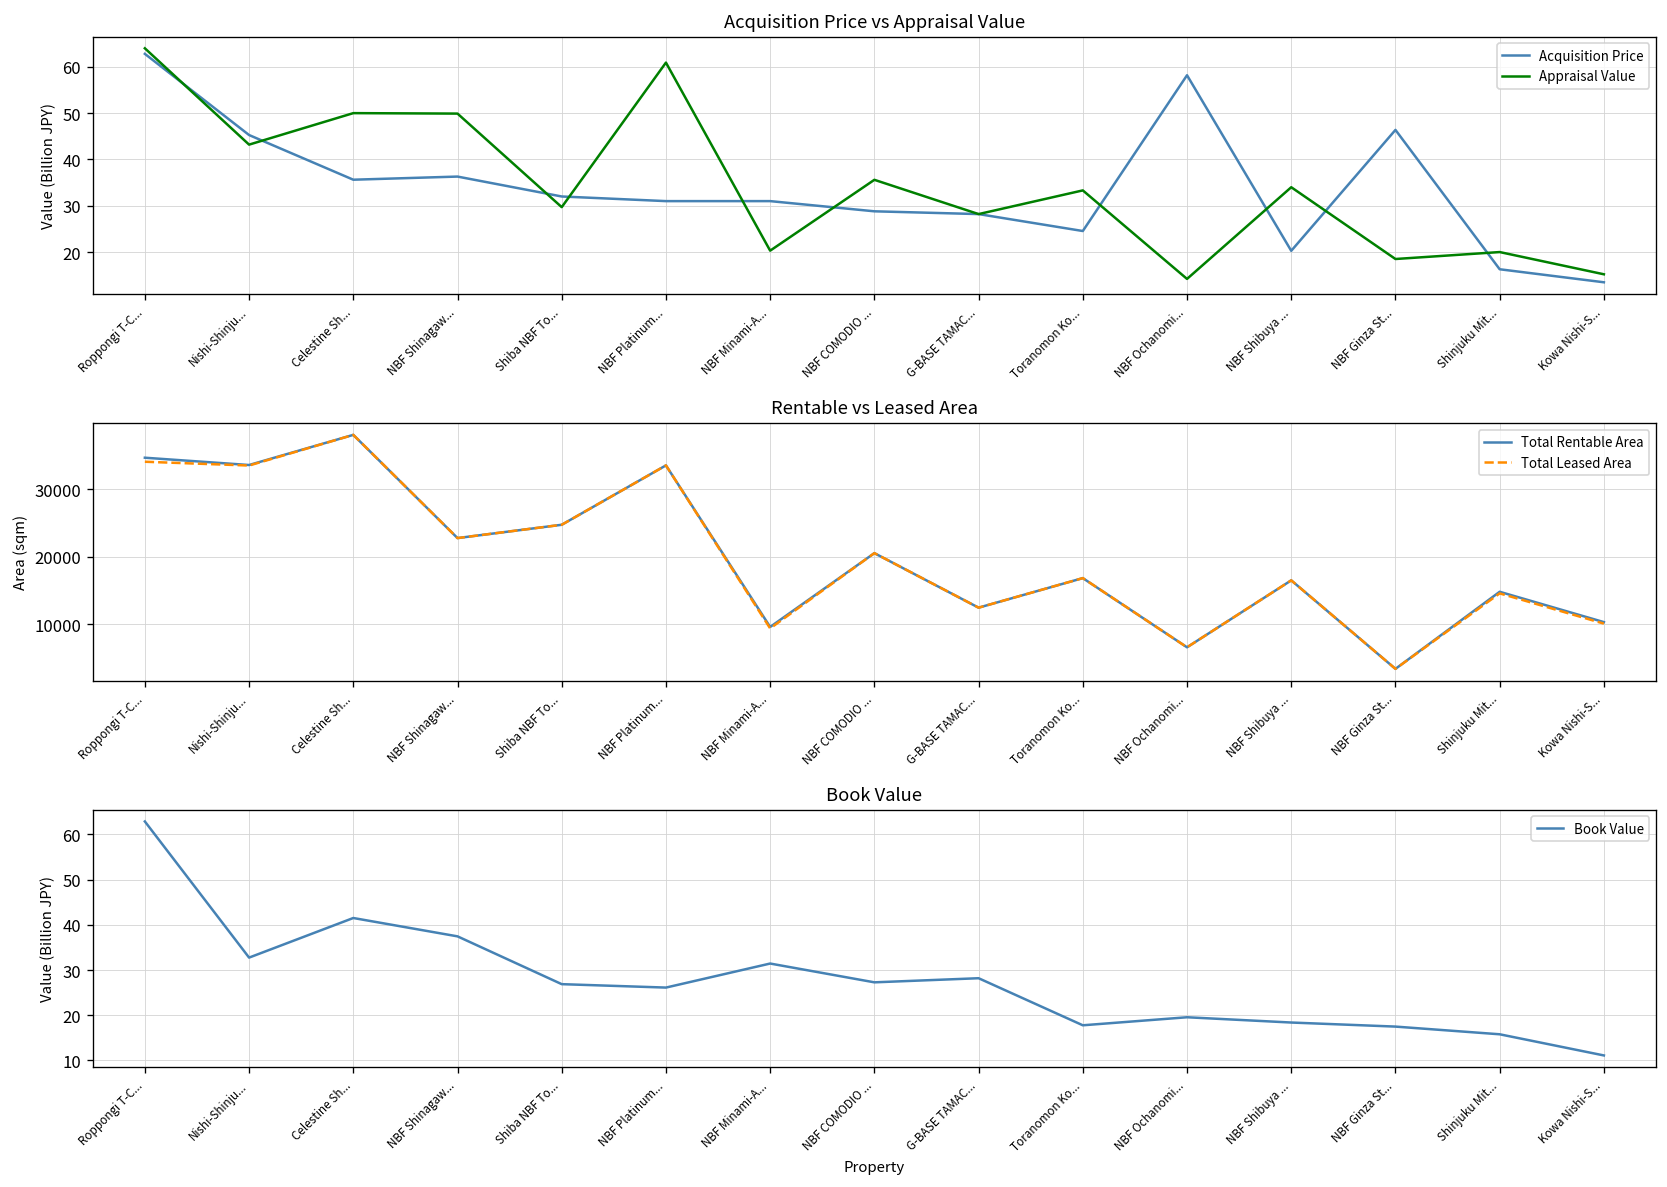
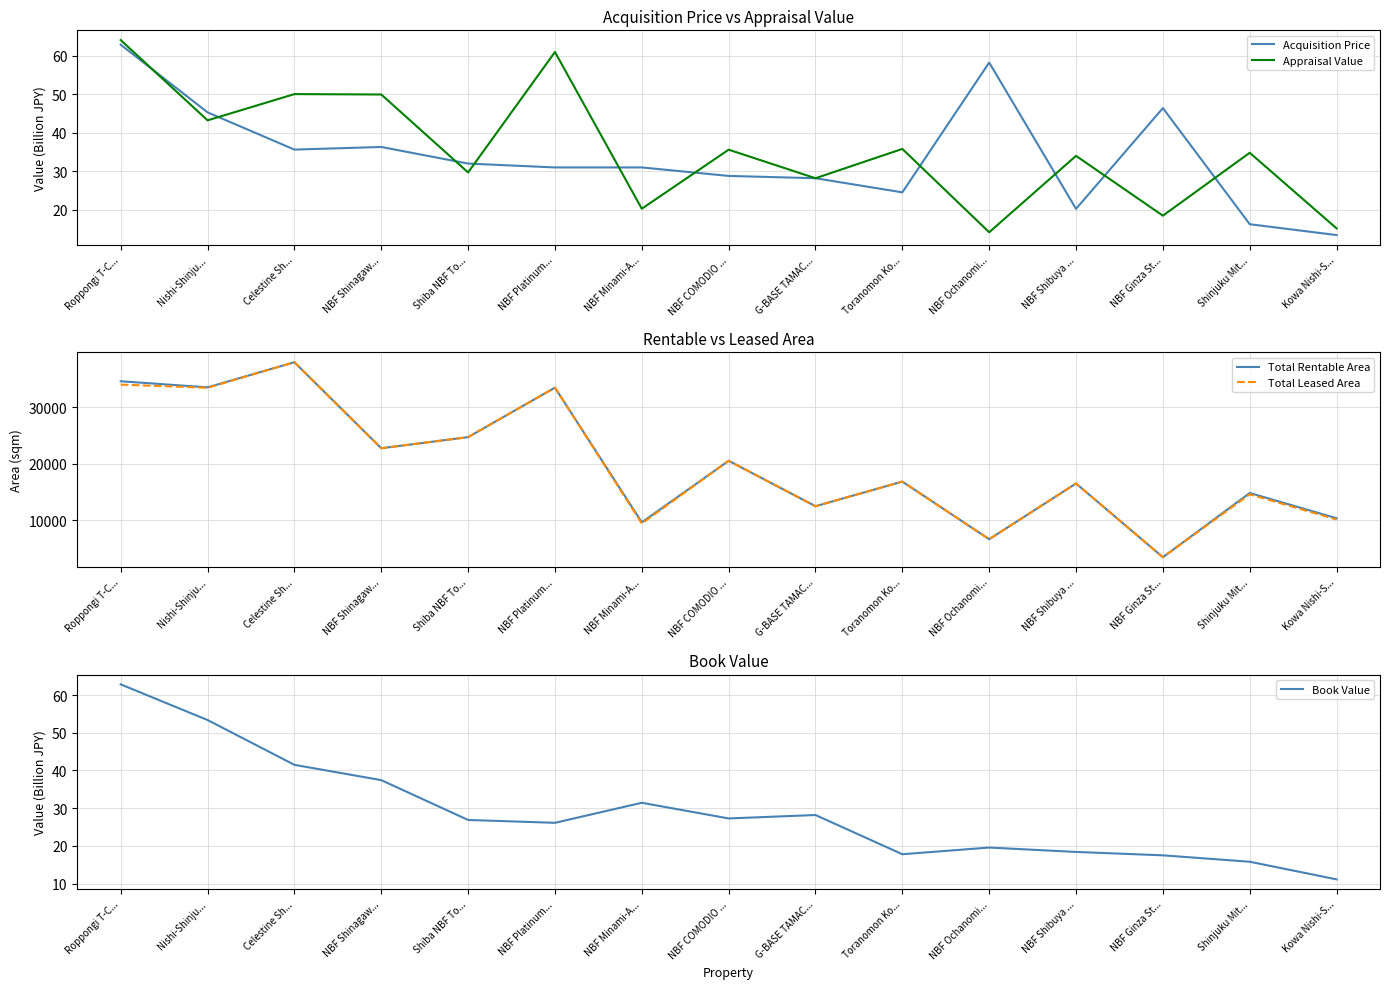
Acquisition Price vs Appraisal Value, Appraisal Value, Toranomon Ko...: 33 -> 36
Acquisition Price vs Appraisal Value, Appraisal Value, Shinjuku Mit...: 20 -> 35
Book Value, Nishi-Shinju...: 33 -> 53
